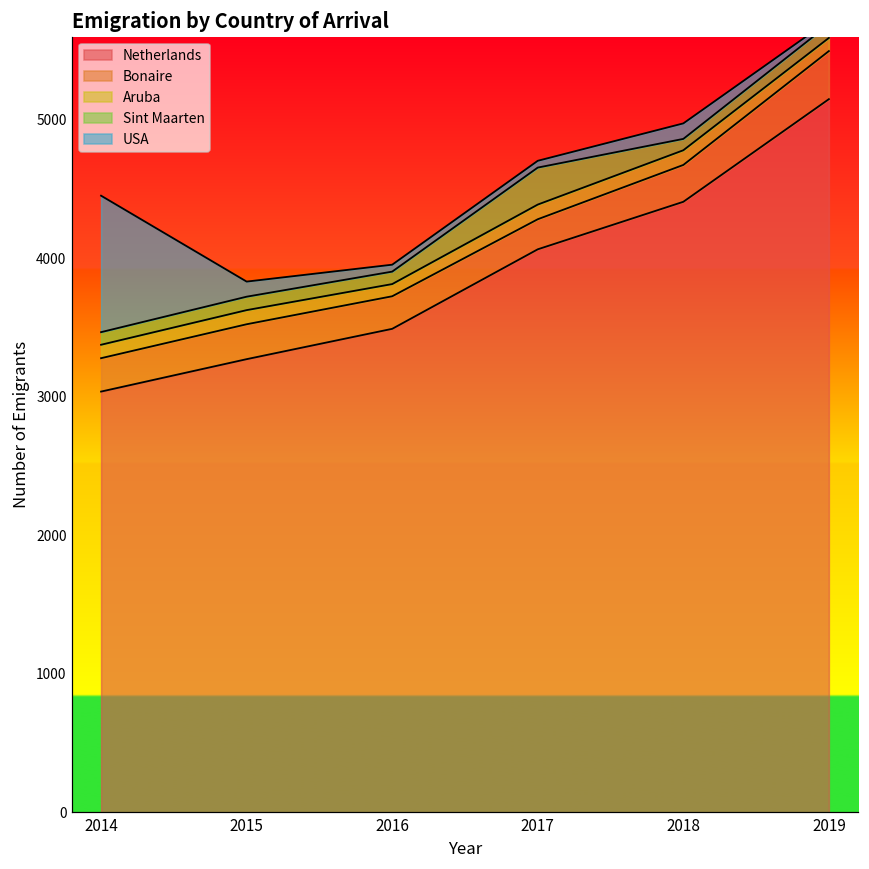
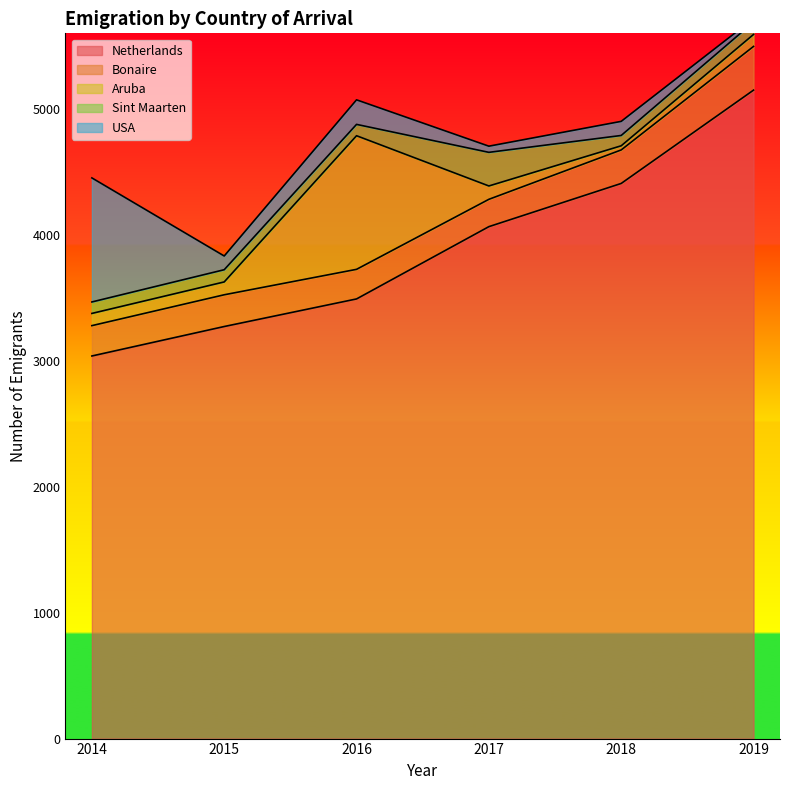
Aruba, 2016: 90 -> 1060
USA, 2016: 50 -> 200
Aruba, 2018: 110 -> 30
